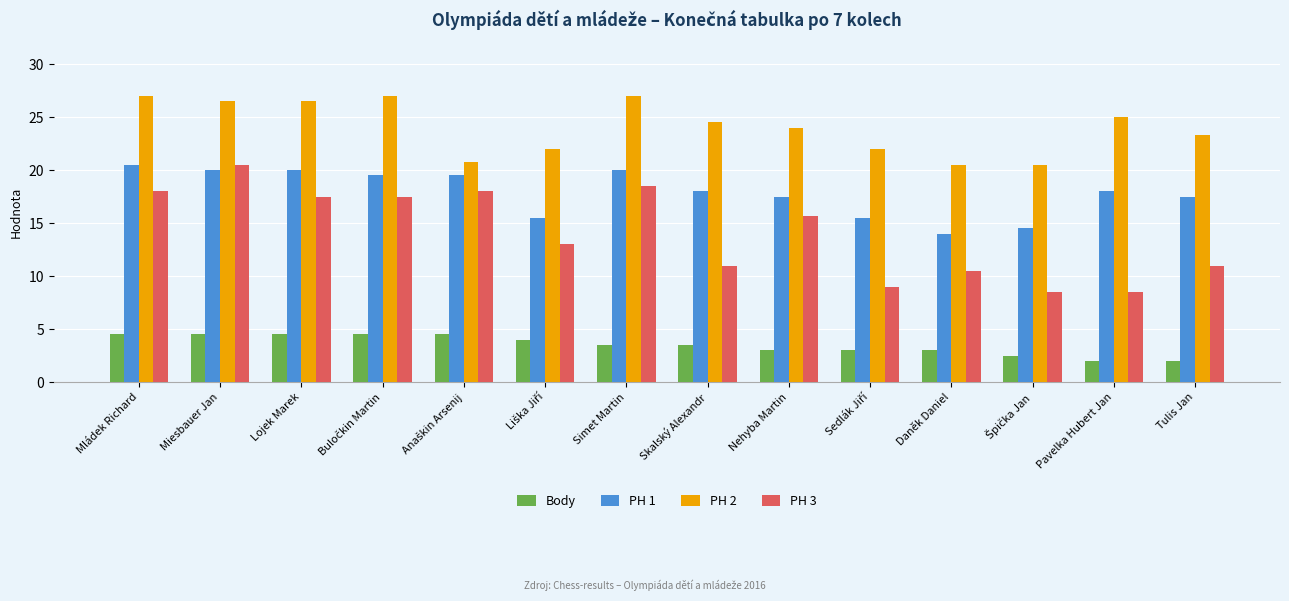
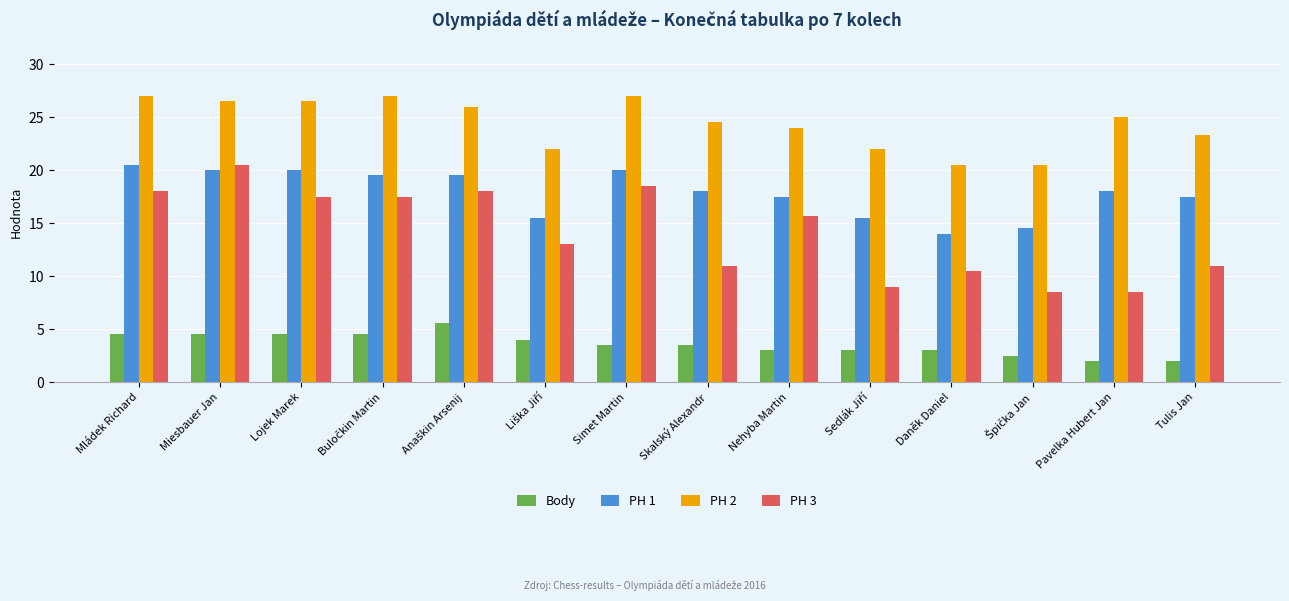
Body, Anaškin Arsenij: 4.5 -> 5.6
PH 2, Anaškin Arsenij: 20.8 -> 26.0
